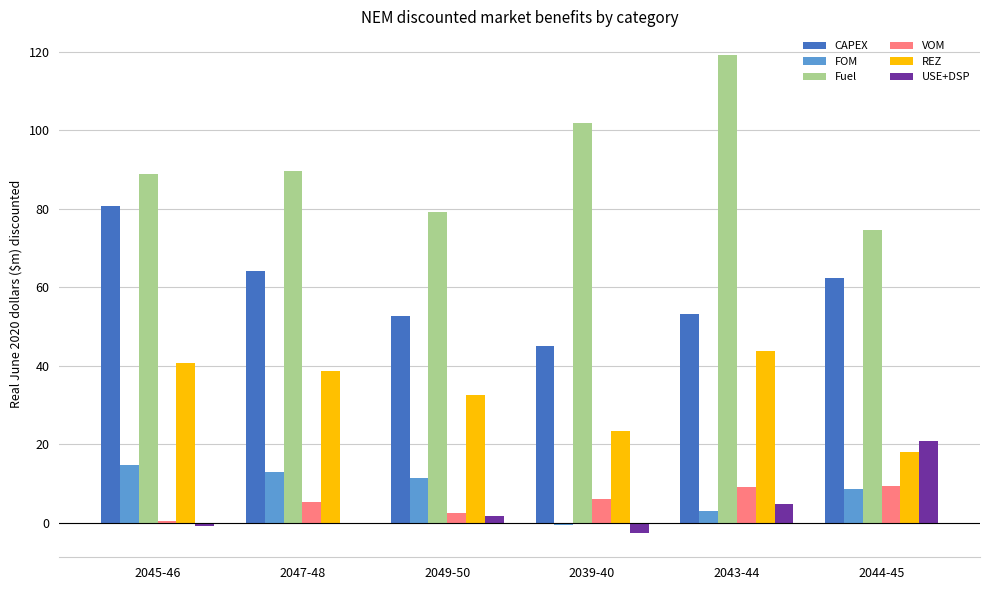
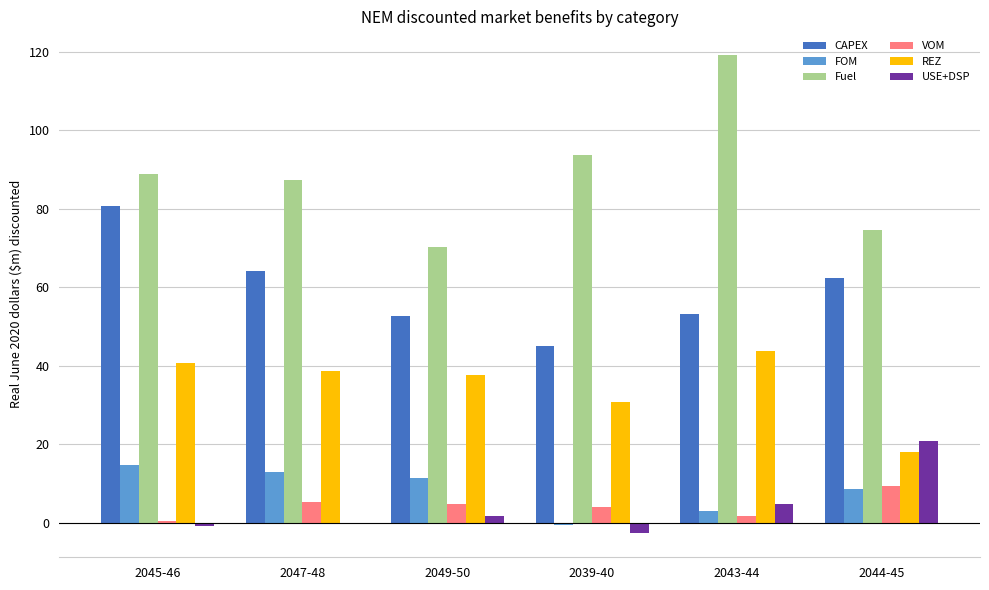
Fuel, 2047-48: 90 -> 87
Fuel, 2049-50: 79 -> 70
VOM, 2049-50: 3 -> 5
REZ, 2049-50: 33 -> 38
Fuel, 2039-40: 102 -> 94
VOM, 2039-40: 6 -> 4
REZ, 2039-40: 23 -> 31
VOM, 2043-44: 9 -> 2
